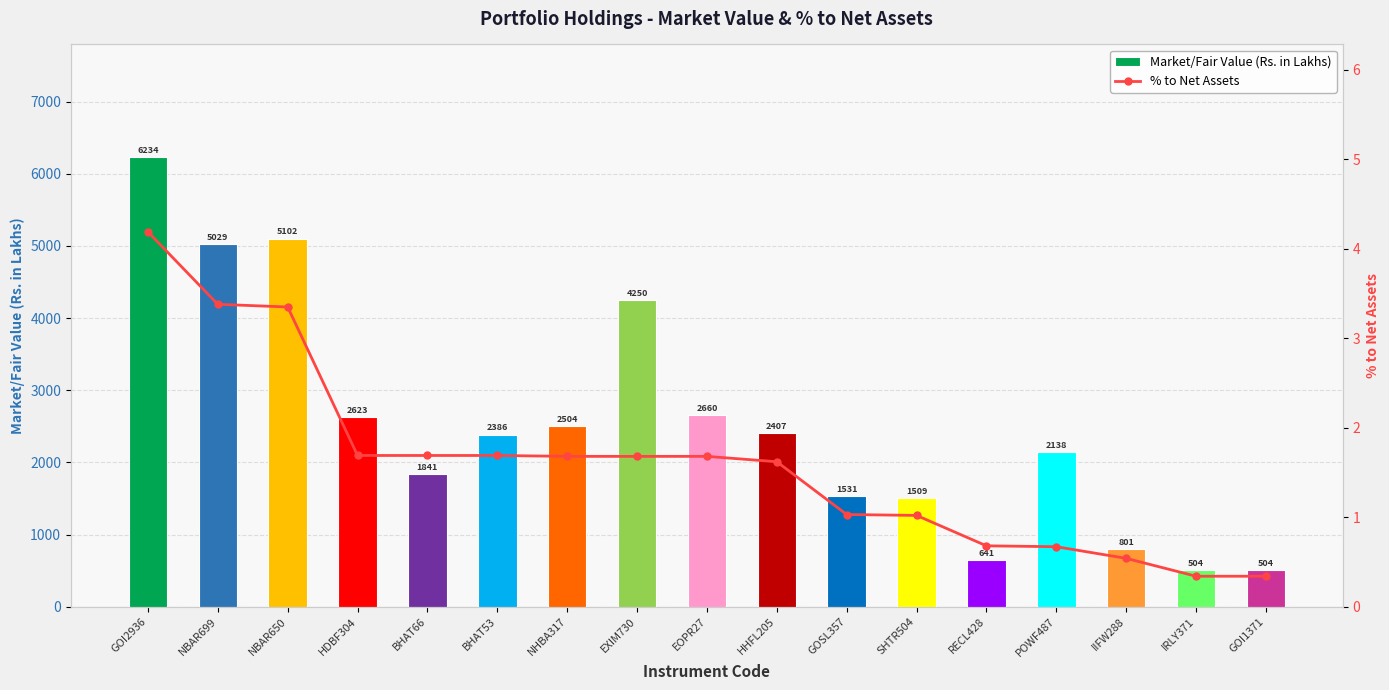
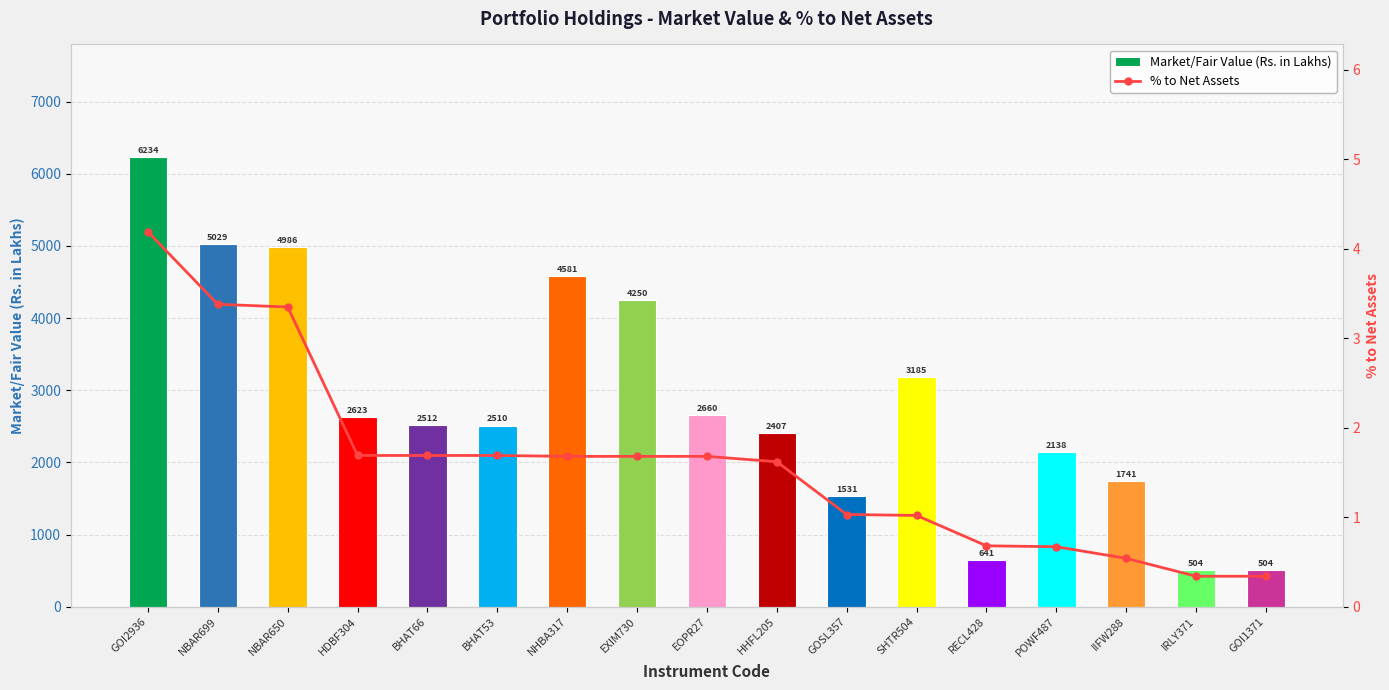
Market/Fair Value (Rs. in Lakhs), NBAR650: 5102 -> 4986
Market/Fair Value (Rs. in Lakhs), BHAT66: 1841 -> 2512
Market/Fair Value (Rs. in Lakhs), BHAT53: 2386 -> 2510
Market/Fair Value (Rs. in Lakhs), NHBA317: 2504 -> 4581
Market/Fair Value (Rs. in Lakhs), SHTR504: 1509 -> 3185
Market/Fair Value (Rs. in Lakhs), IIFW288: 801 -> 1741
